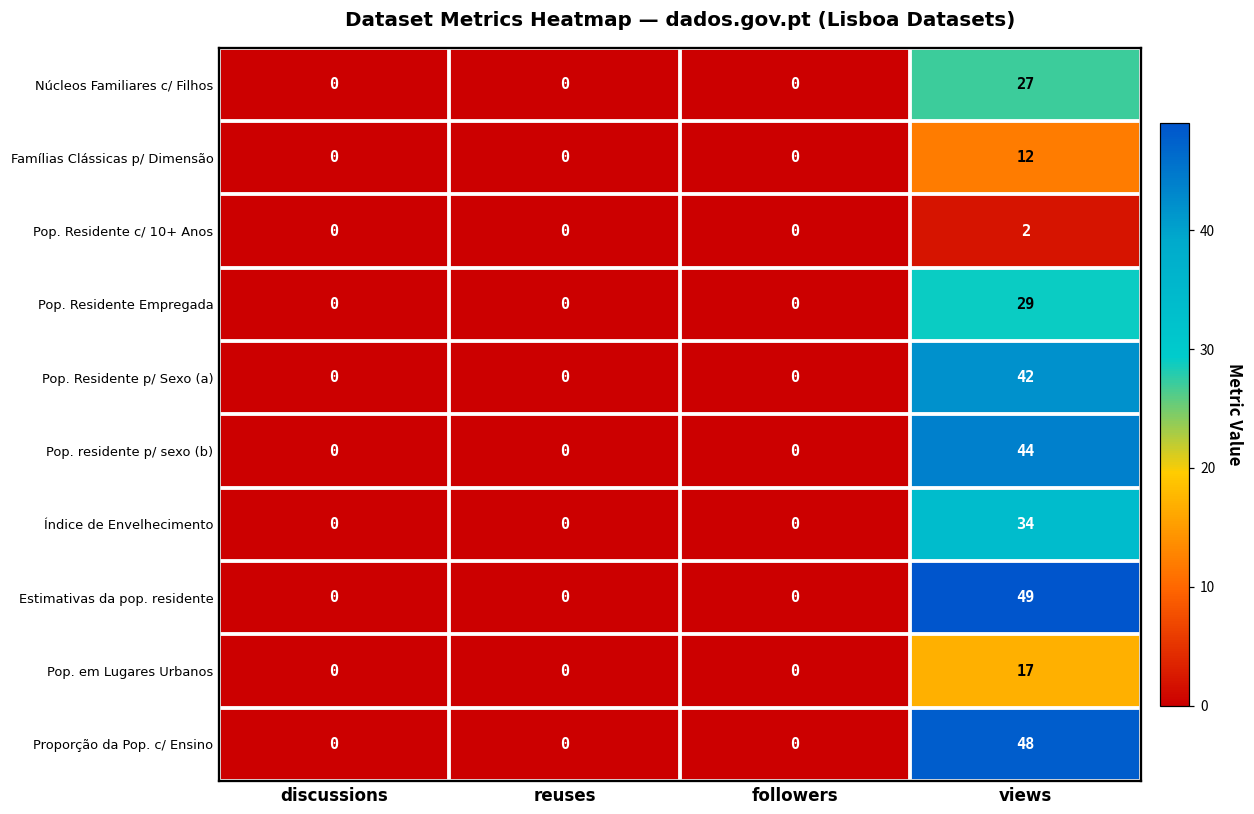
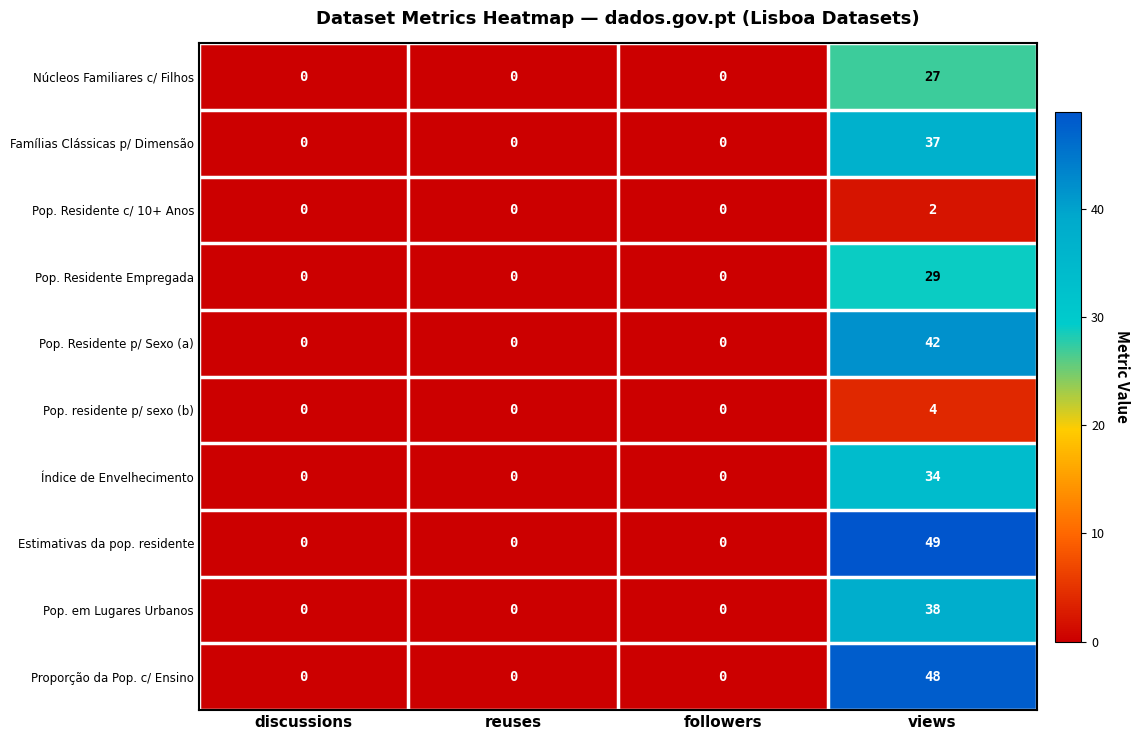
Famílias Clássicas p/ Dimensão, views: 12 -> 37
Pop. residente p/ sexo (b), views: 44 -> 4
Pop. em Lugares Urbanos, views: 17 -> 38
